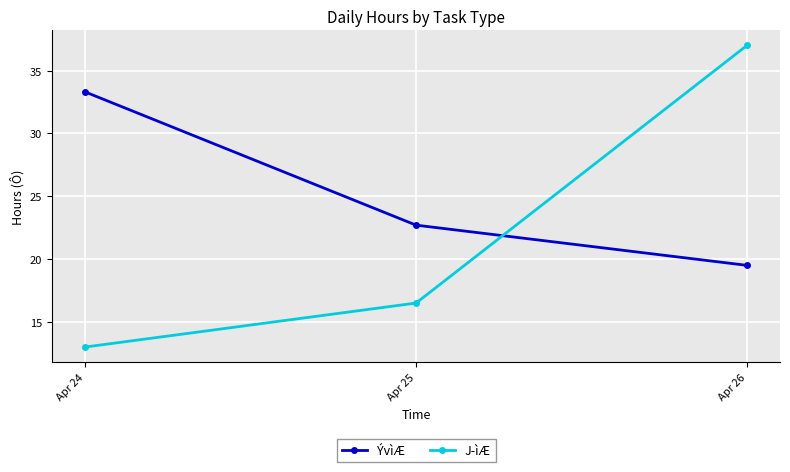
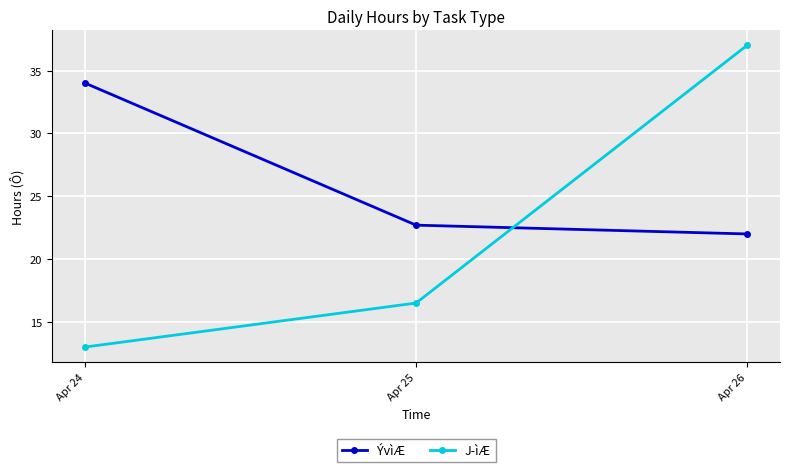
ÝvìÆ, Apr 24: 33.3 -> 34.0
ÝvìÆ, Apr 26: 19.5 -> 22.0
